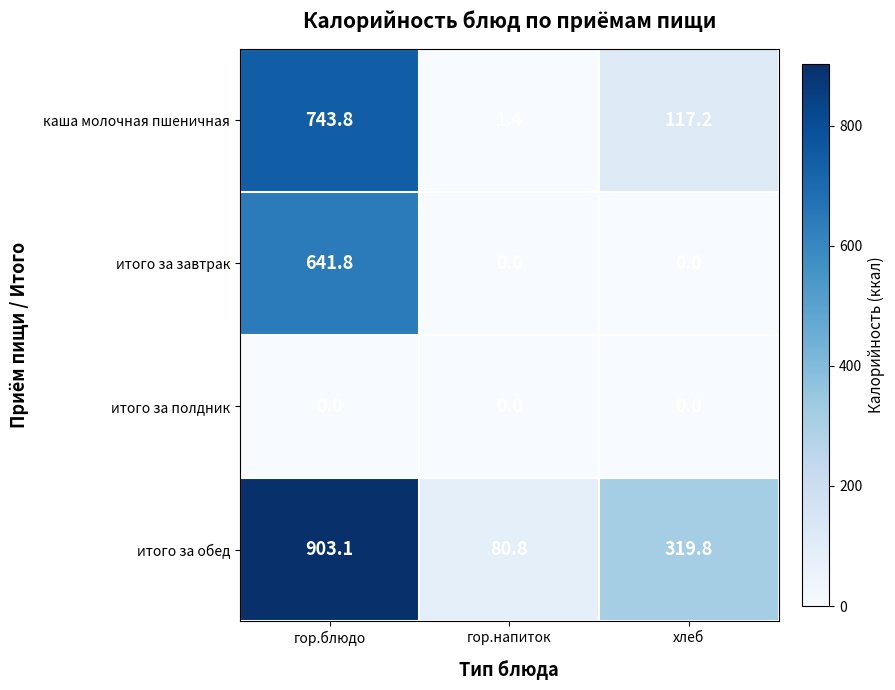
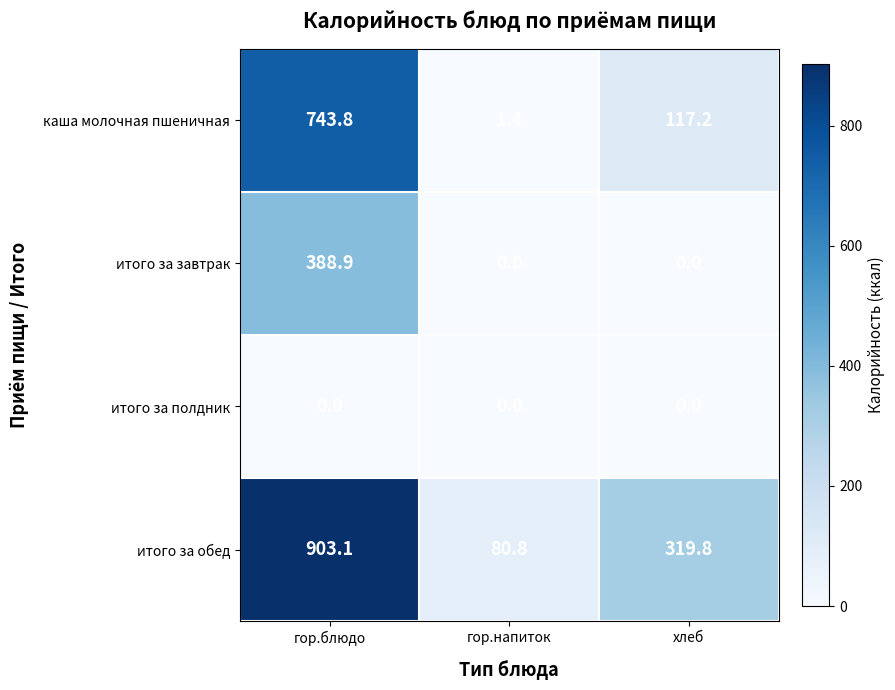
итого за завтрак, гор.блюдо: 641.8 -> 388.9
